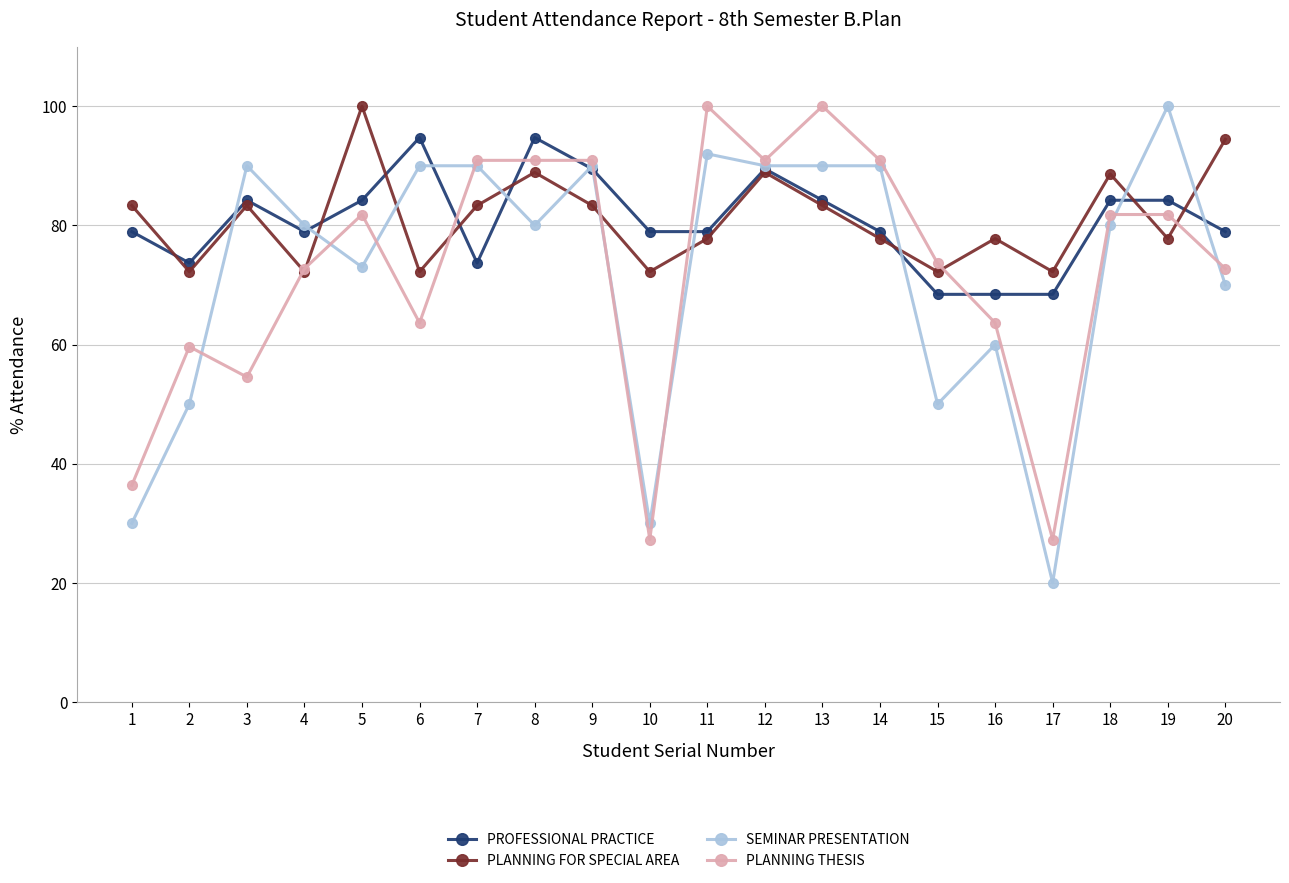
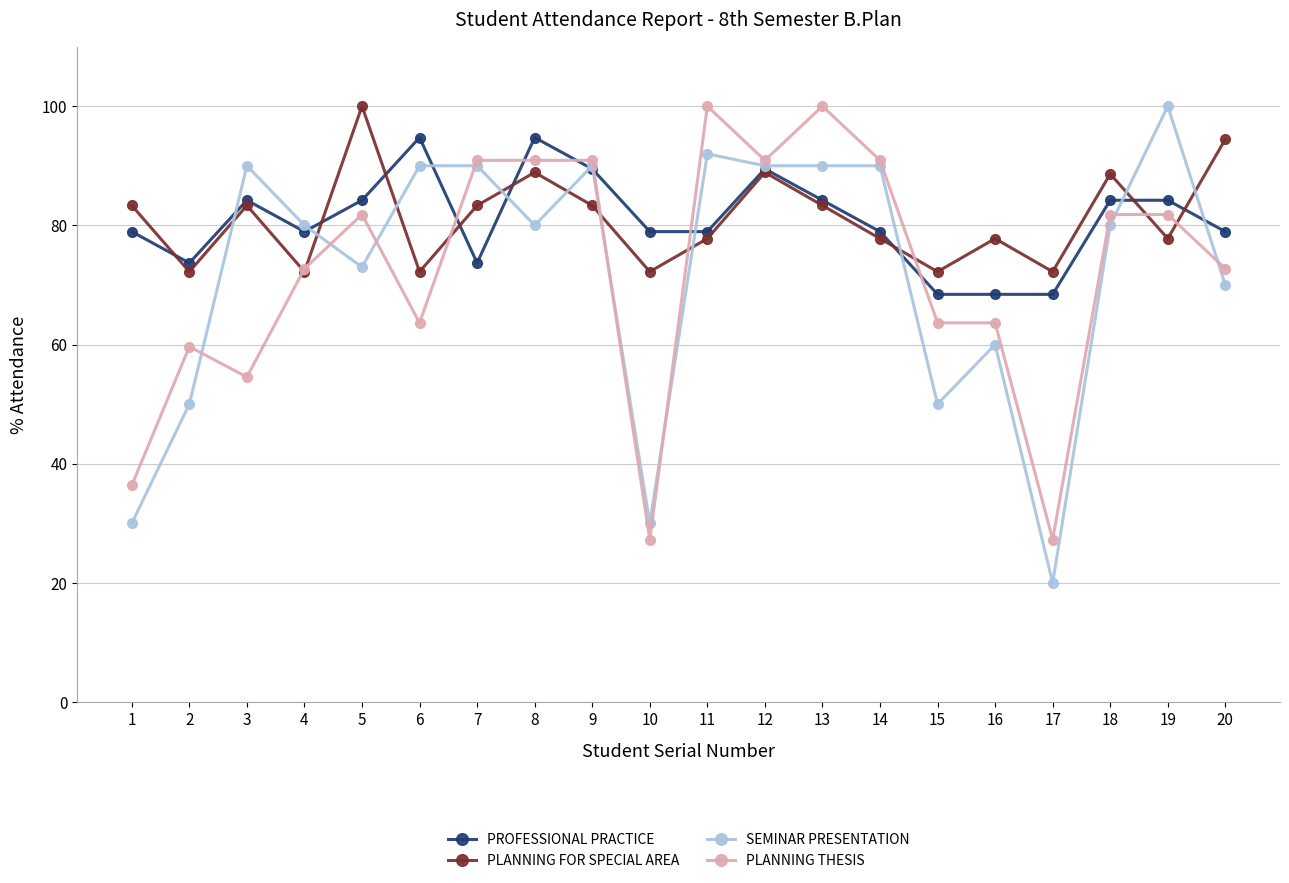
PLANNING THESIS, 15: 74 -> 64
